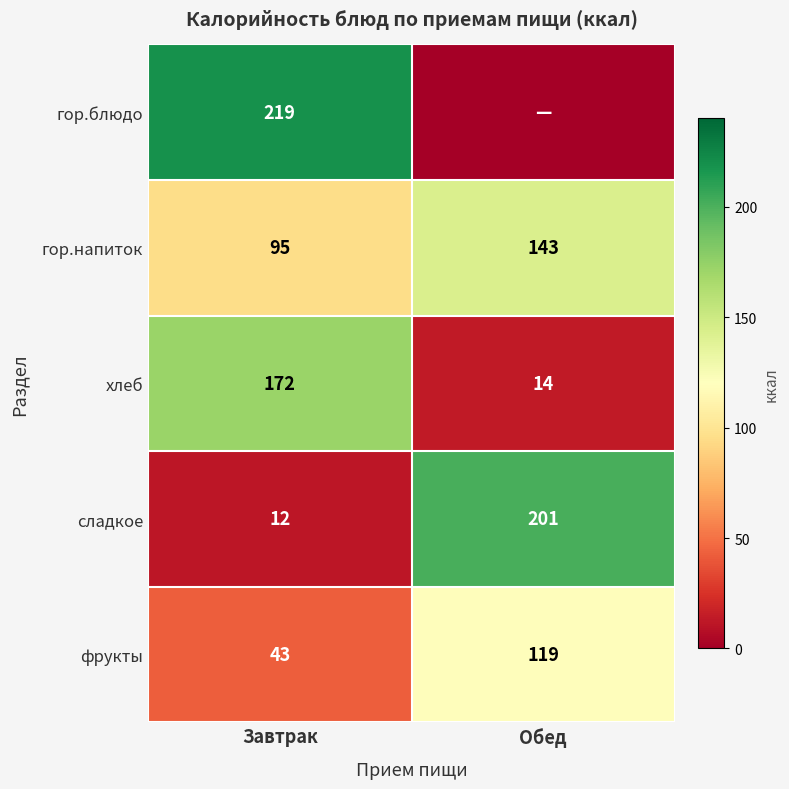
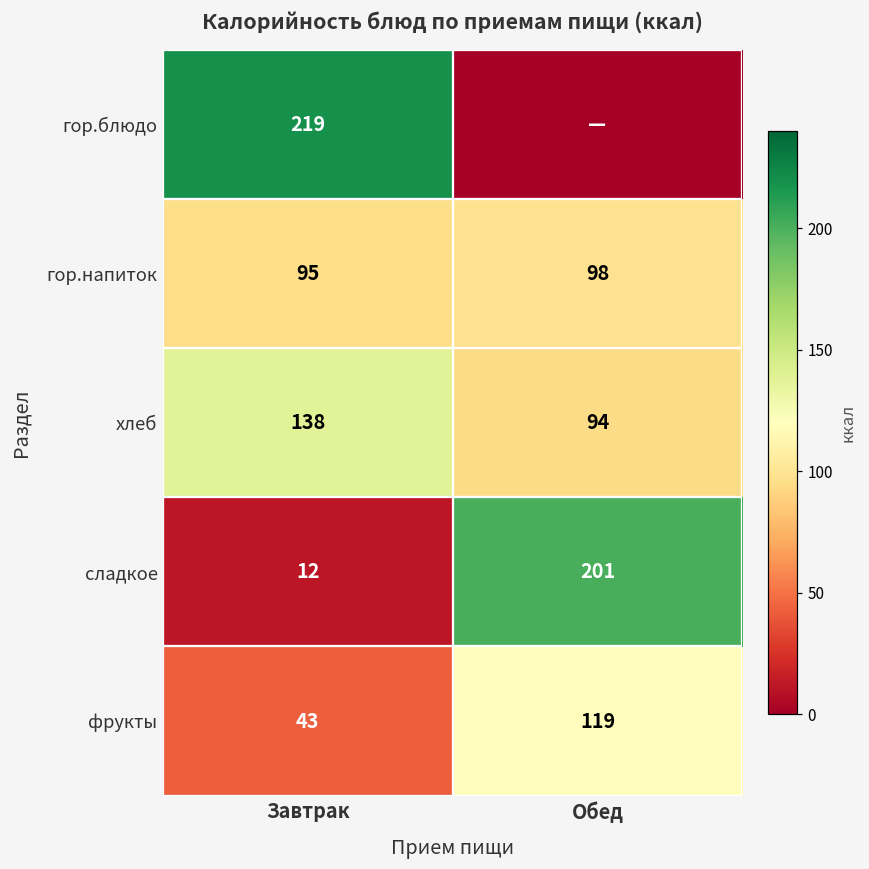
гор.напиток, Обед: 143 -> 98
хлеб, Завтрак: 172 -> 138
хлеб, Обед: 14 -> 94
